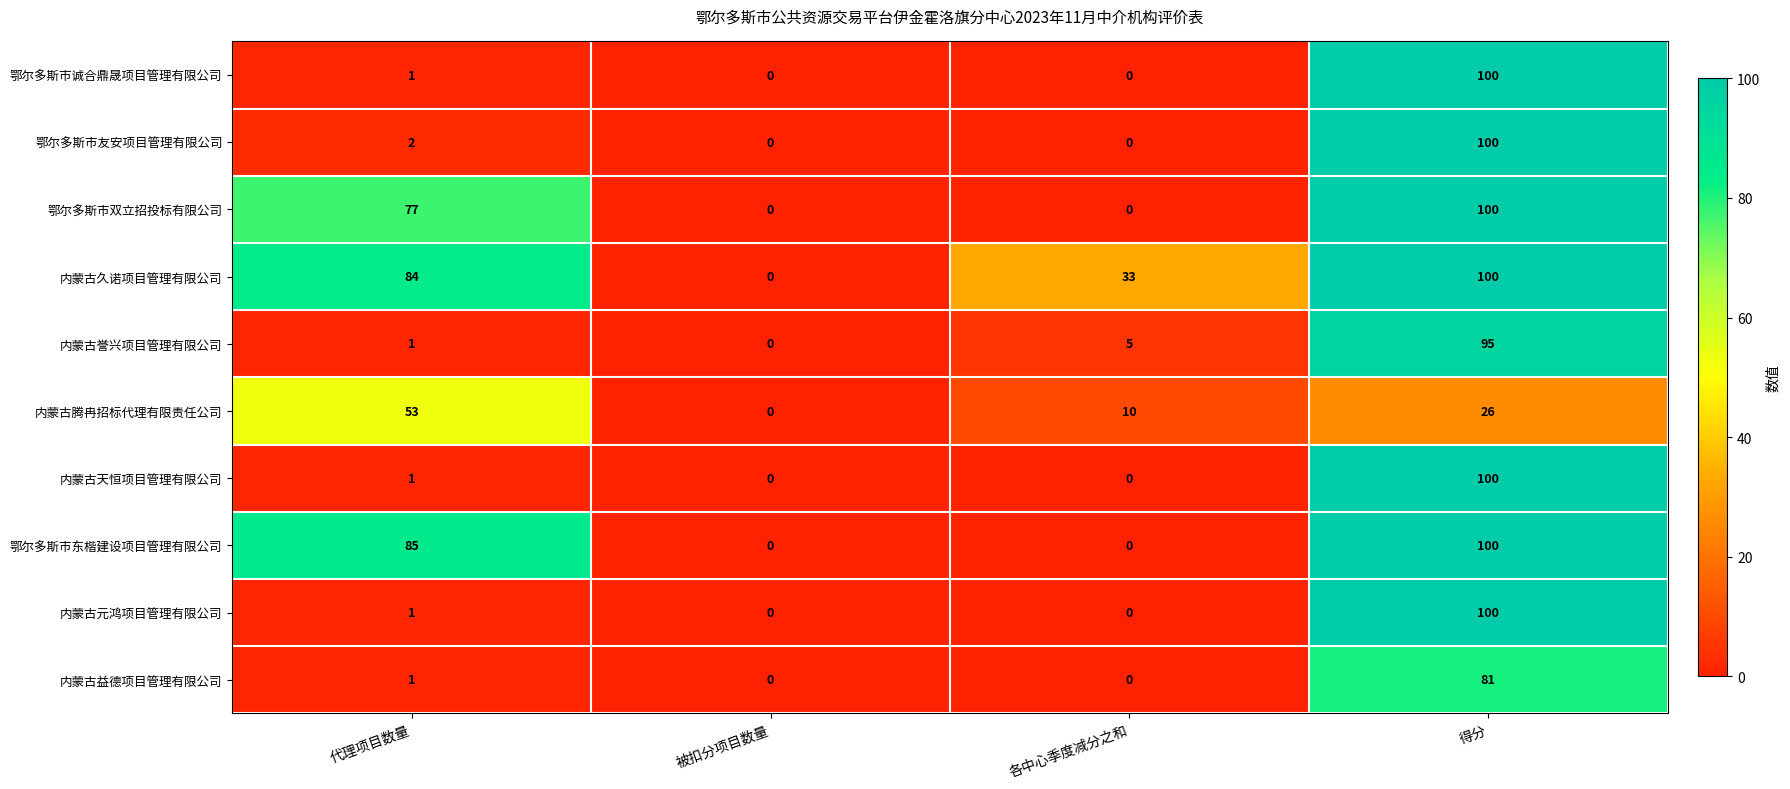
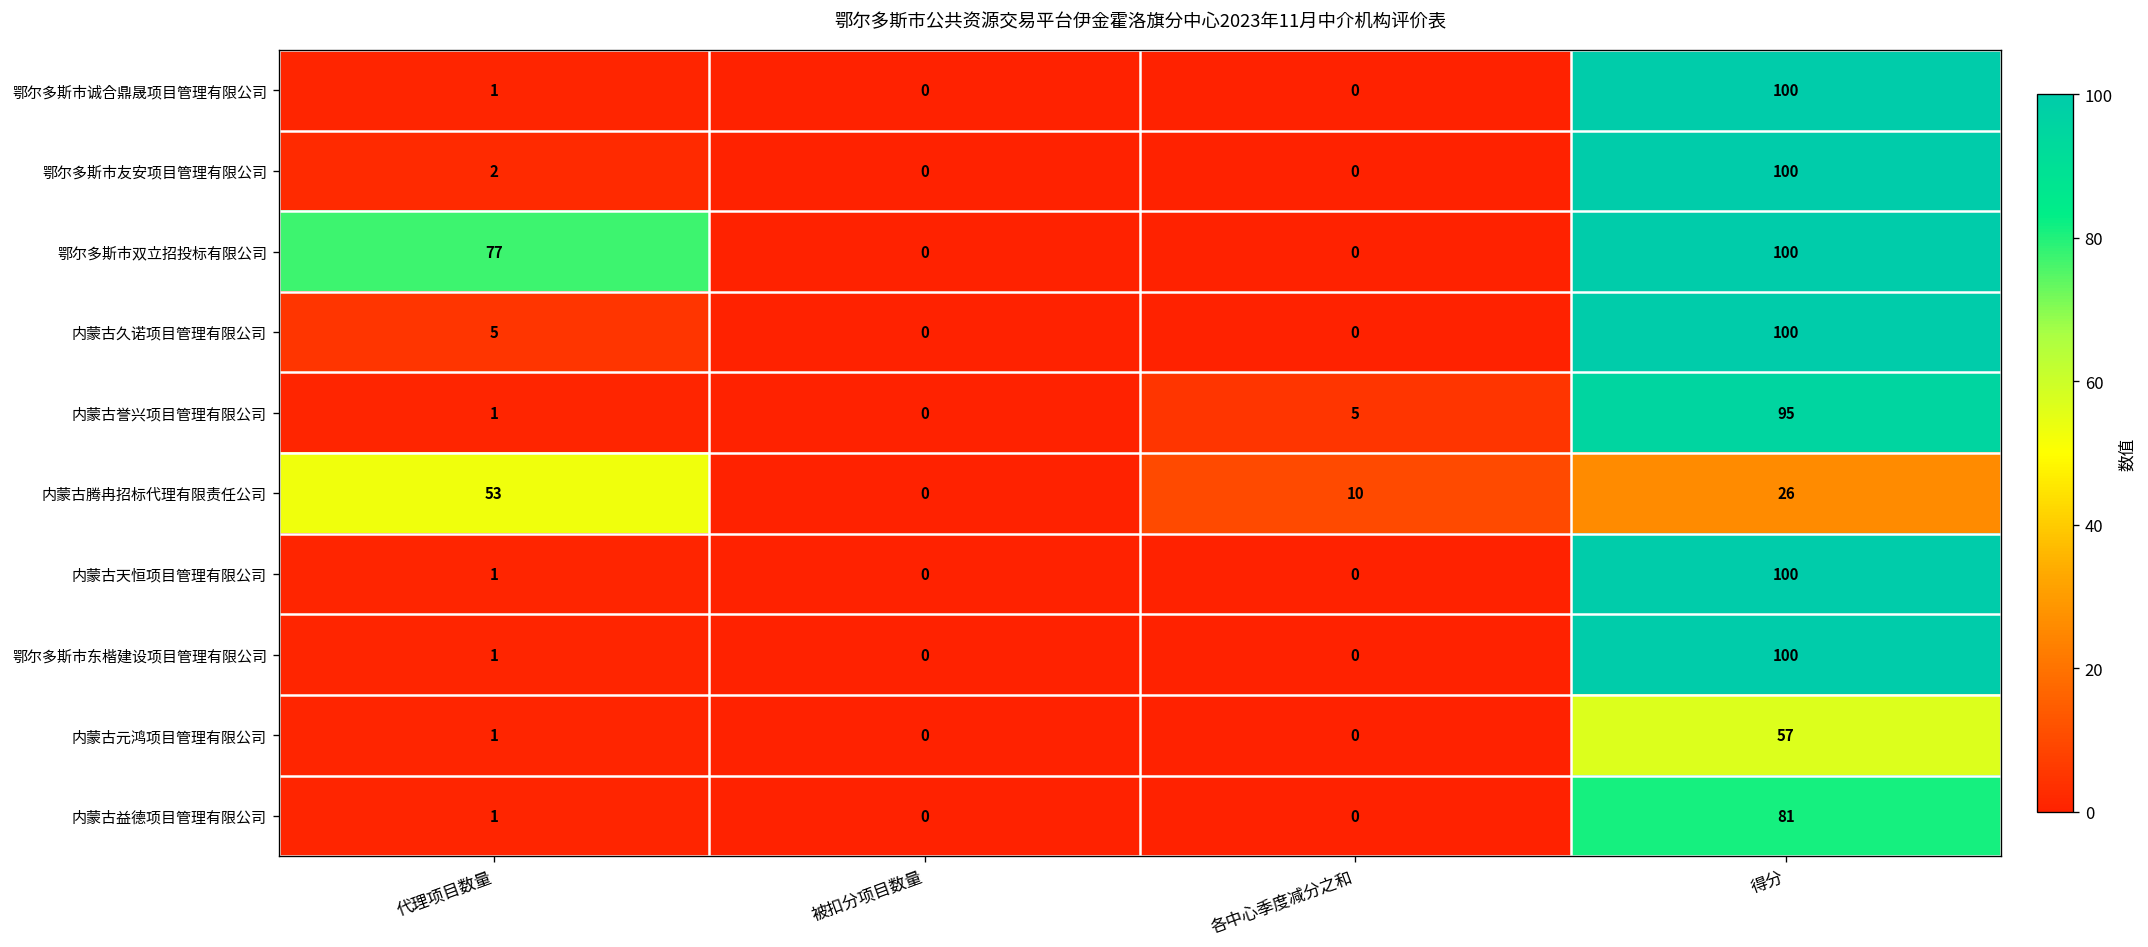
内蒙古久诺项目管理有限公司, 代理项目数量: 84 -> 5
内蒙古久诺项目管理有限公司, 各中心季度减分之和: 33 -> 0
鄂尔多斯市东楷建设项目管理有限公司, 代理项目数量: 85 -> 1
内蒙古元鸿项目管理有限公司, 得分: 100 -> 57
